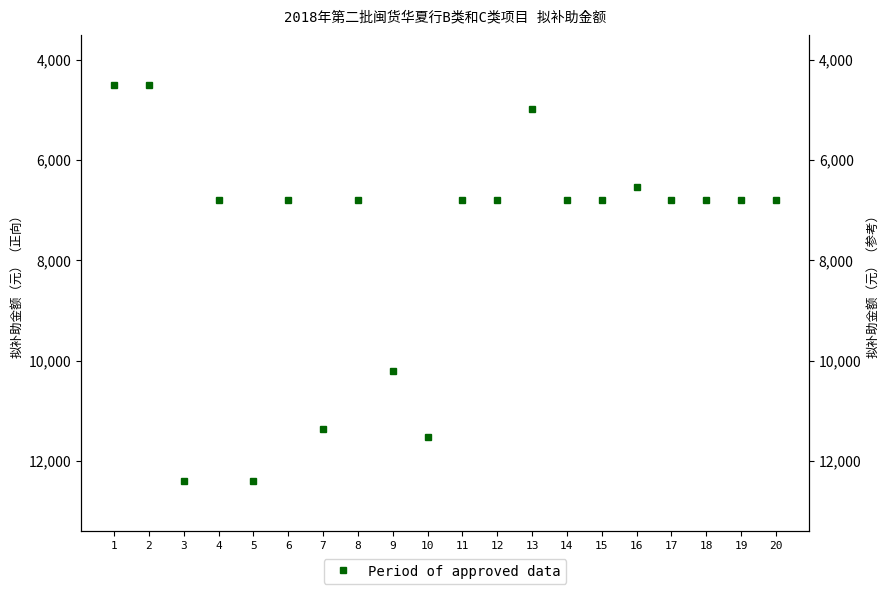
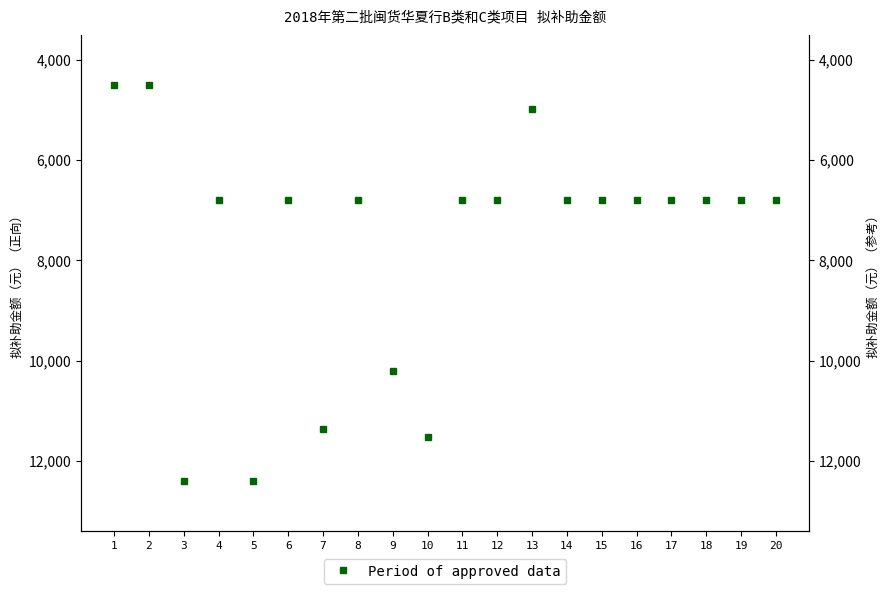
16: 6,500 -> 6,800
